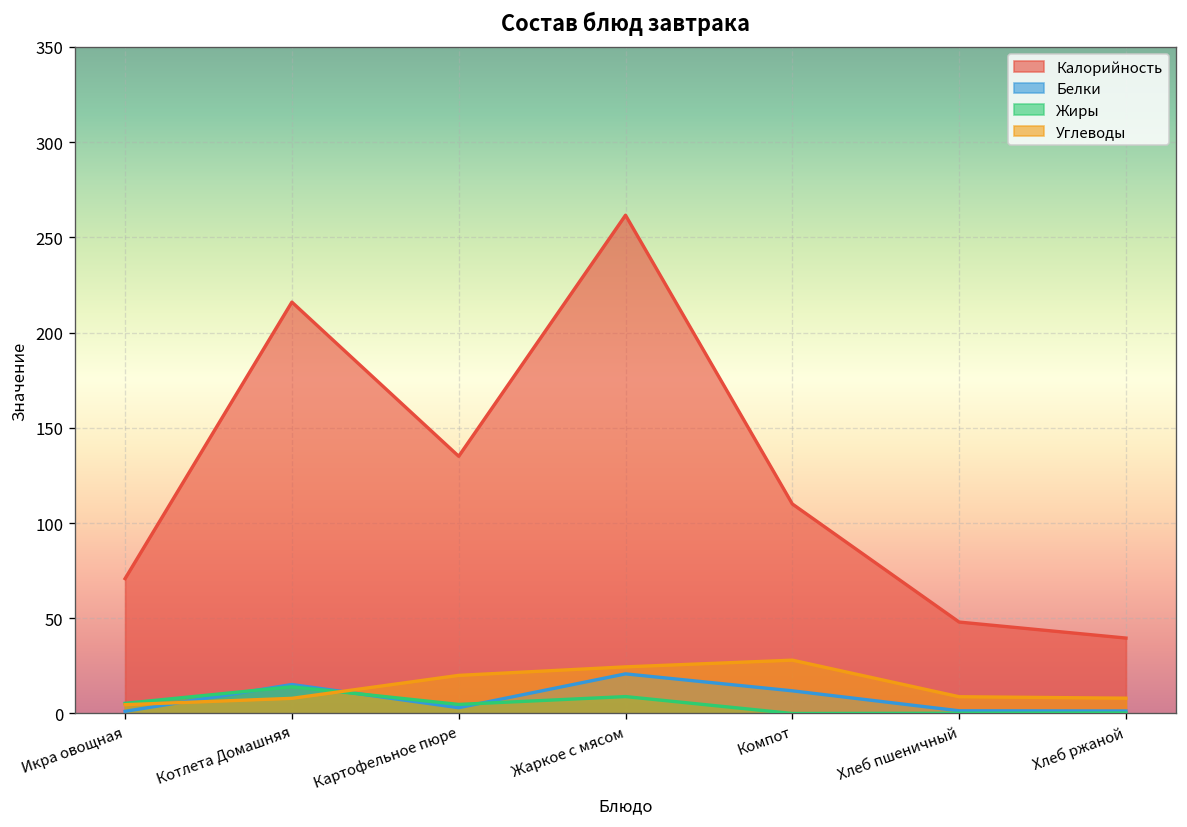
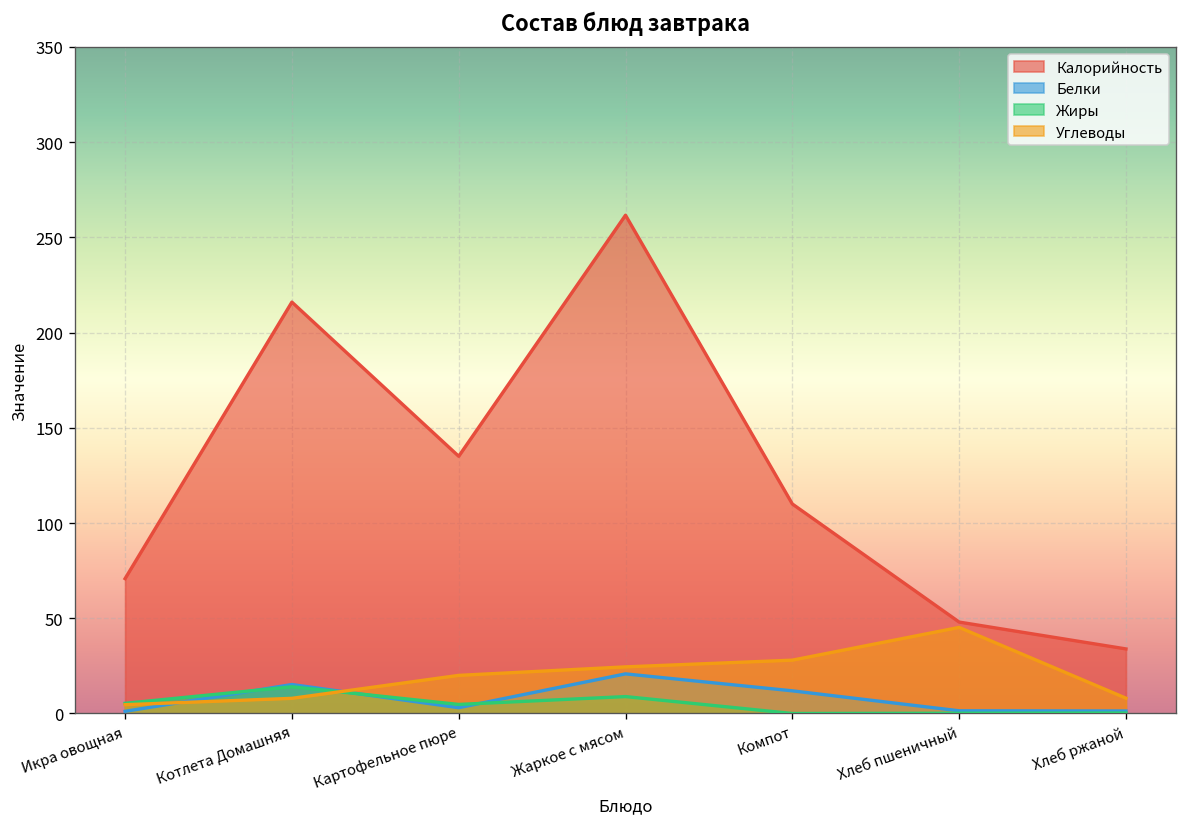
Углеводы, Хлеб пшеничный: 9 -> 45
Калорийность, Хлеб ржаной: 40 -> 34
